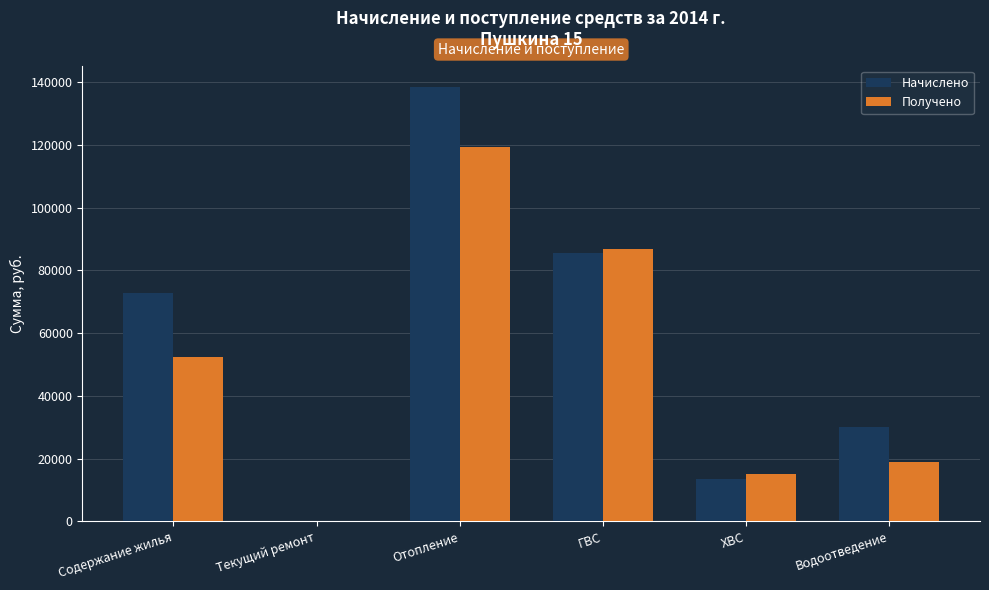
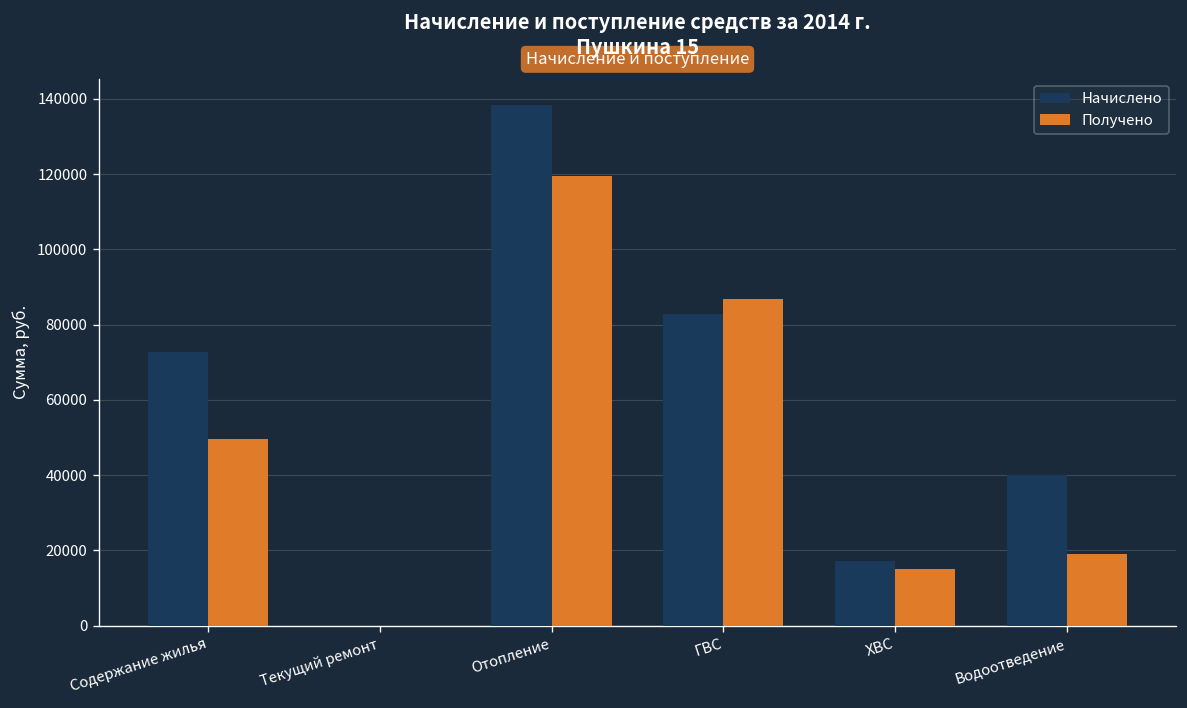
Получено, Содержание жилья: 53000 -> 50000
Начислено, ГВС: 85000 -> 83000
Начислено, ХВС: 14000 -> 17000
Начислено, Водоотведение: 30000 -> 40000
